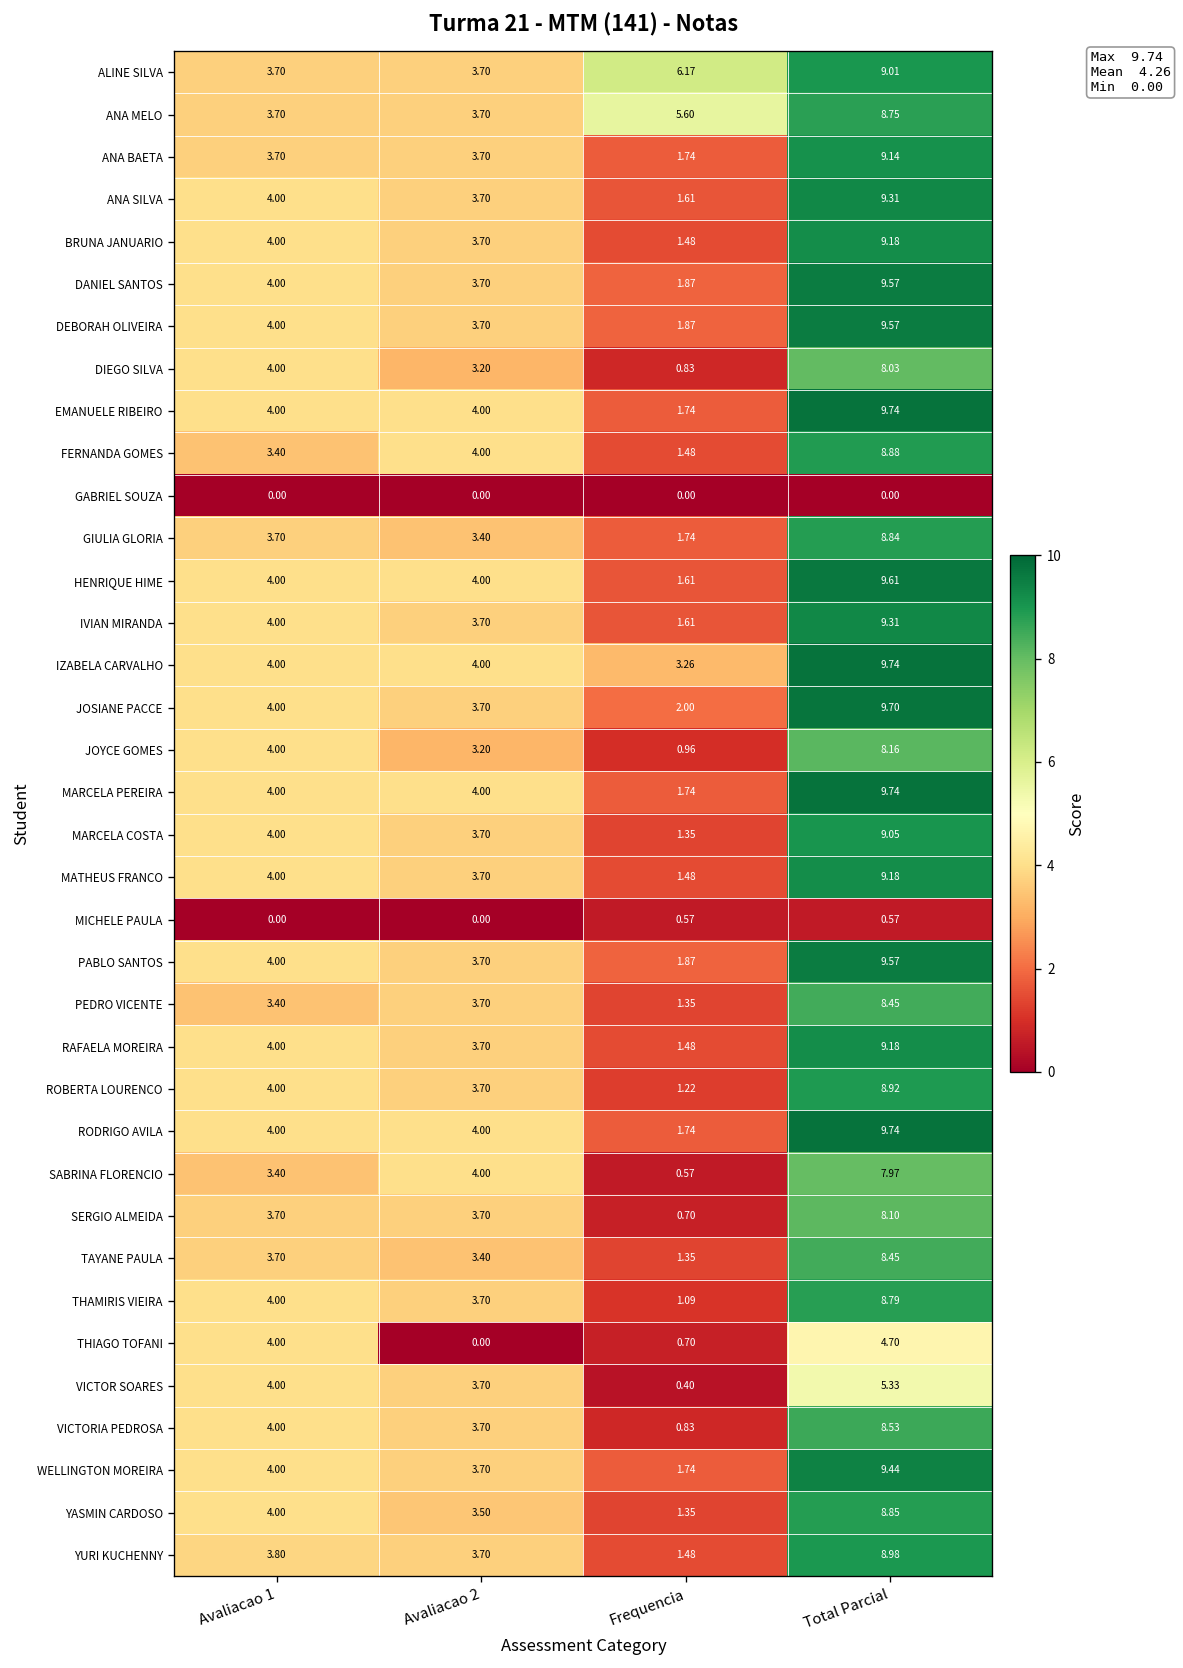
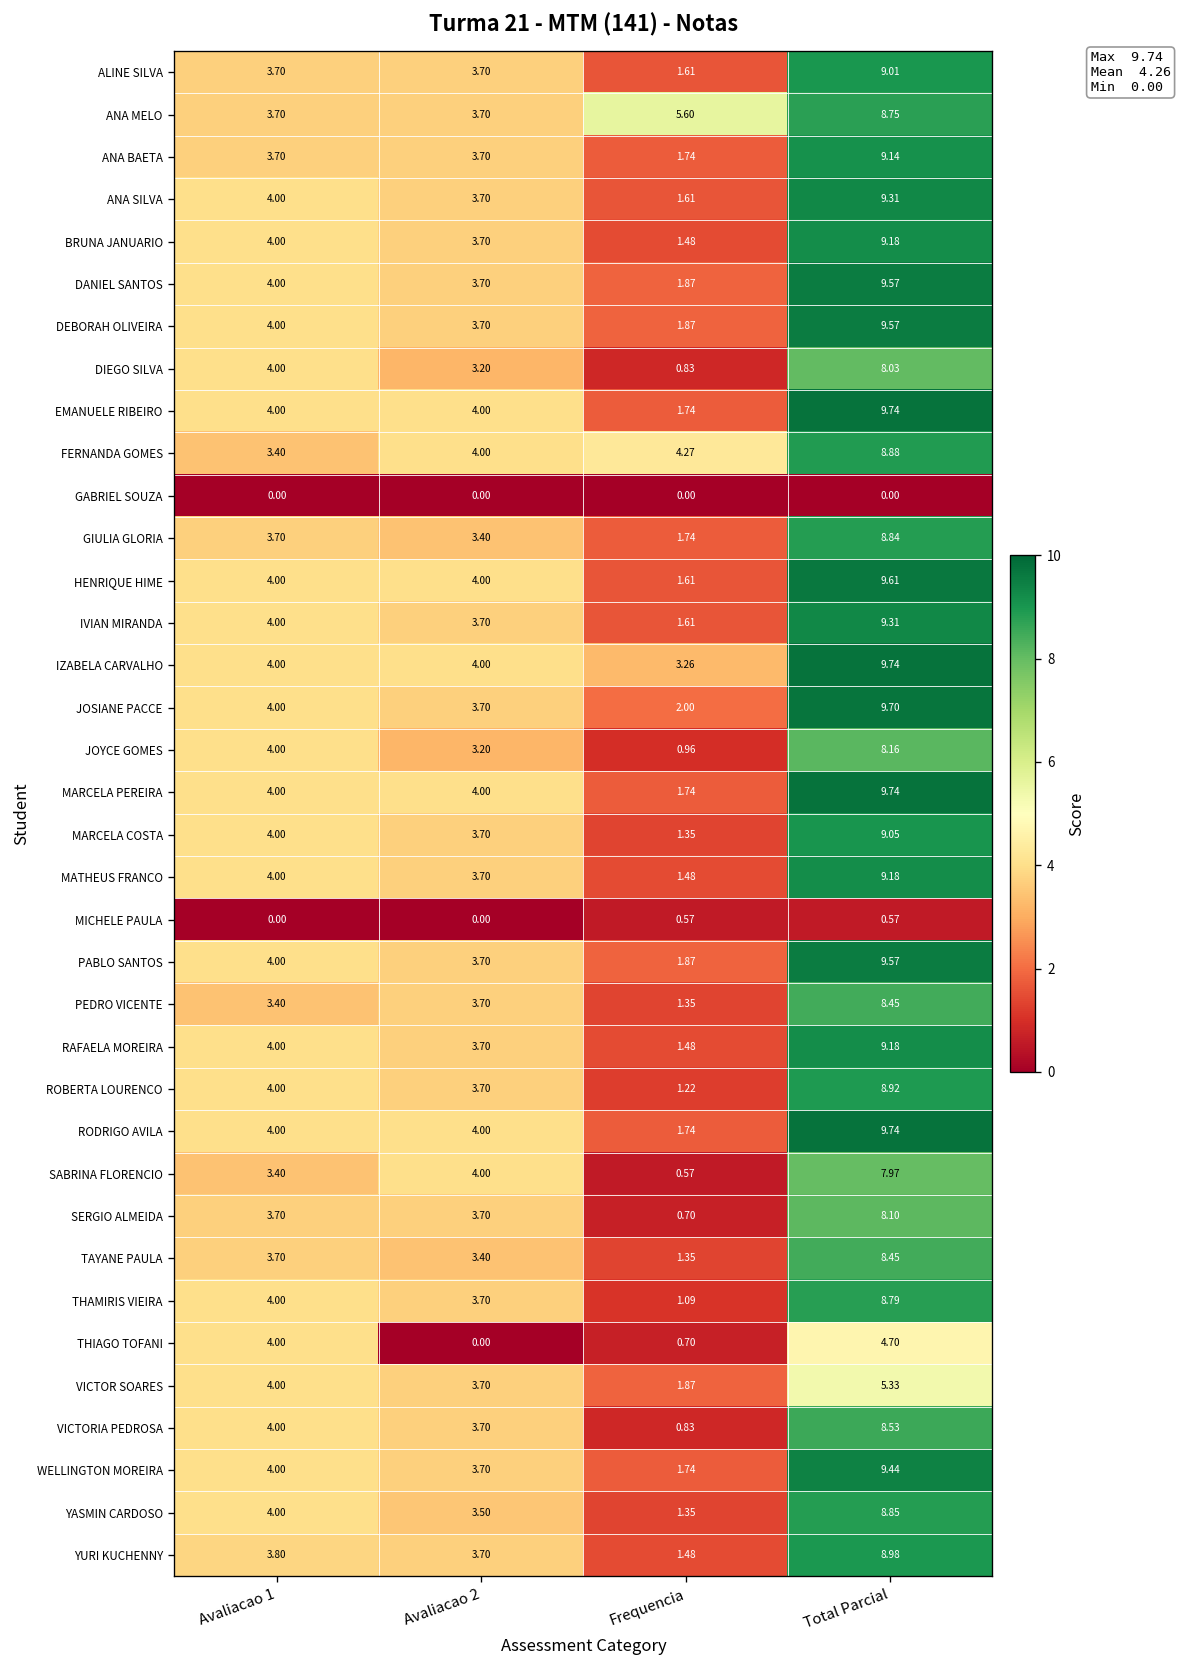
ALINE SILVA, Frequencia: 6.17 -> 1.61
FERNANDA GOMES, Frequencia: 1.48 -> 4.27
VICTOR SOARES, Frequencia: 0.40 -> 1.87
